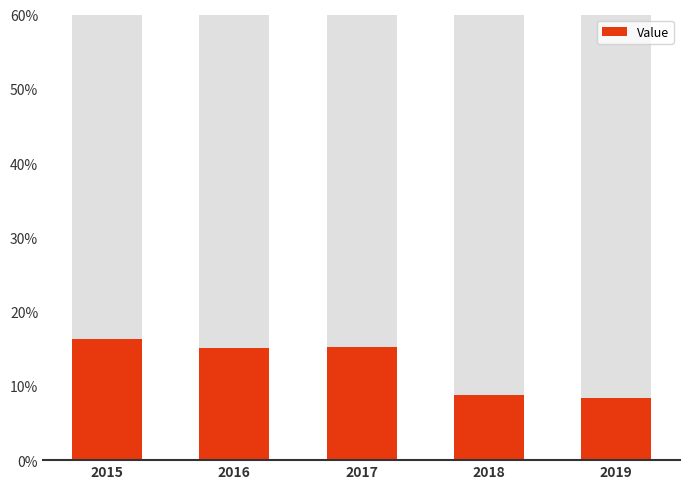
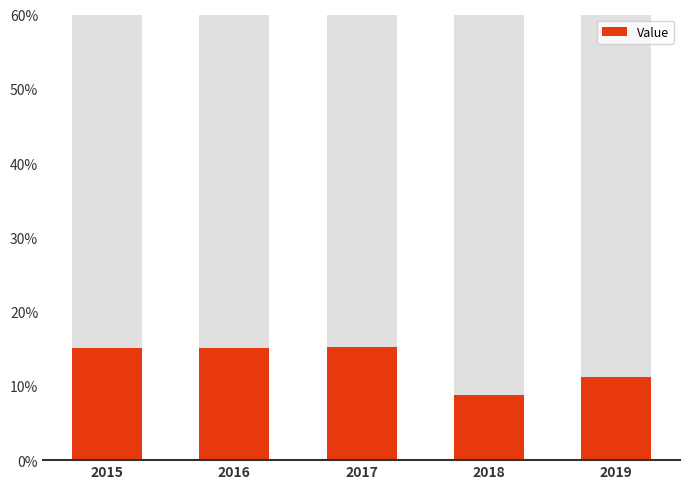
Value, 2015: 16% -> 15%
Value, 2019: 8% -> 11%
